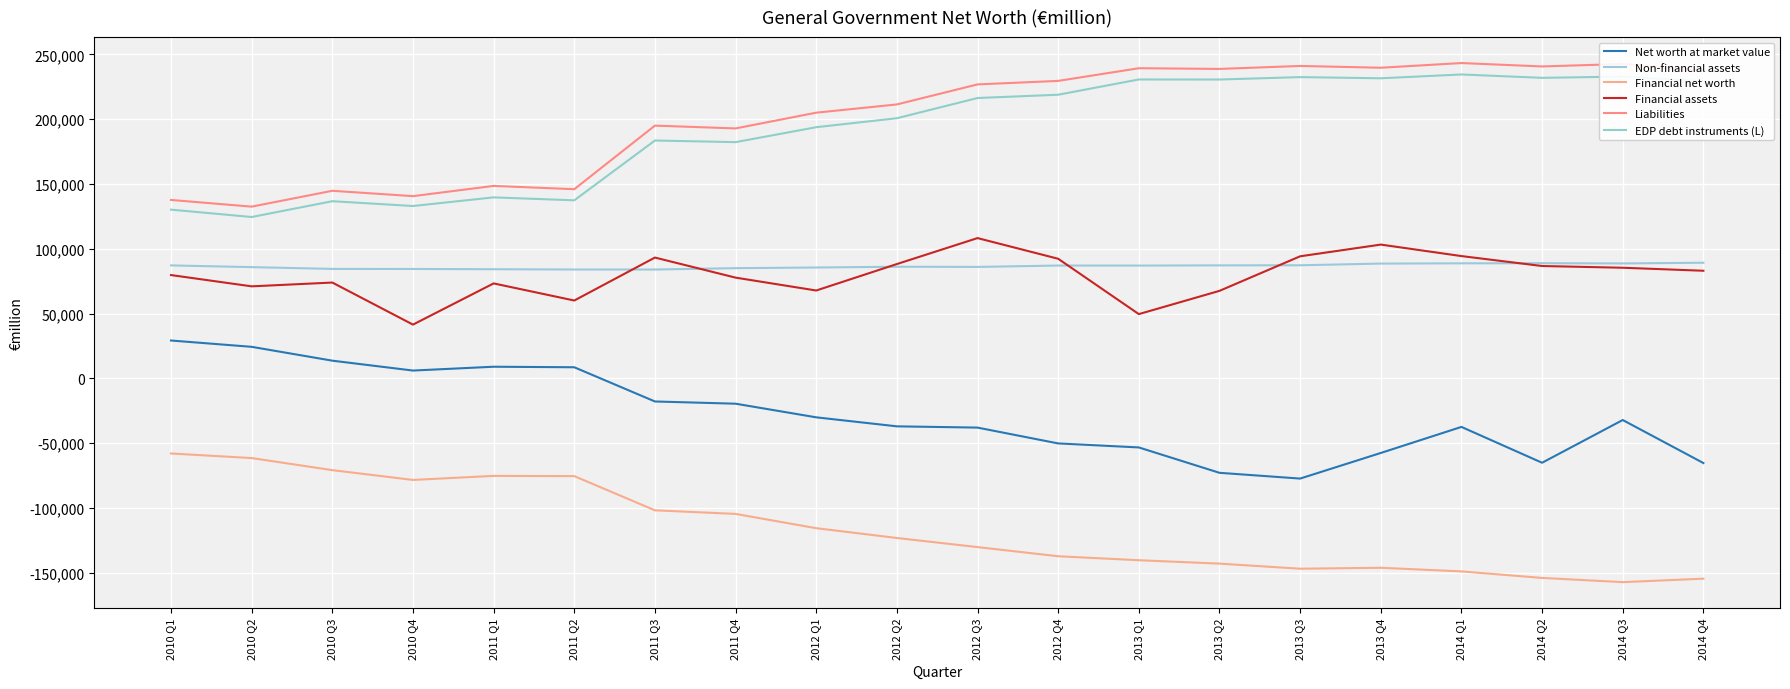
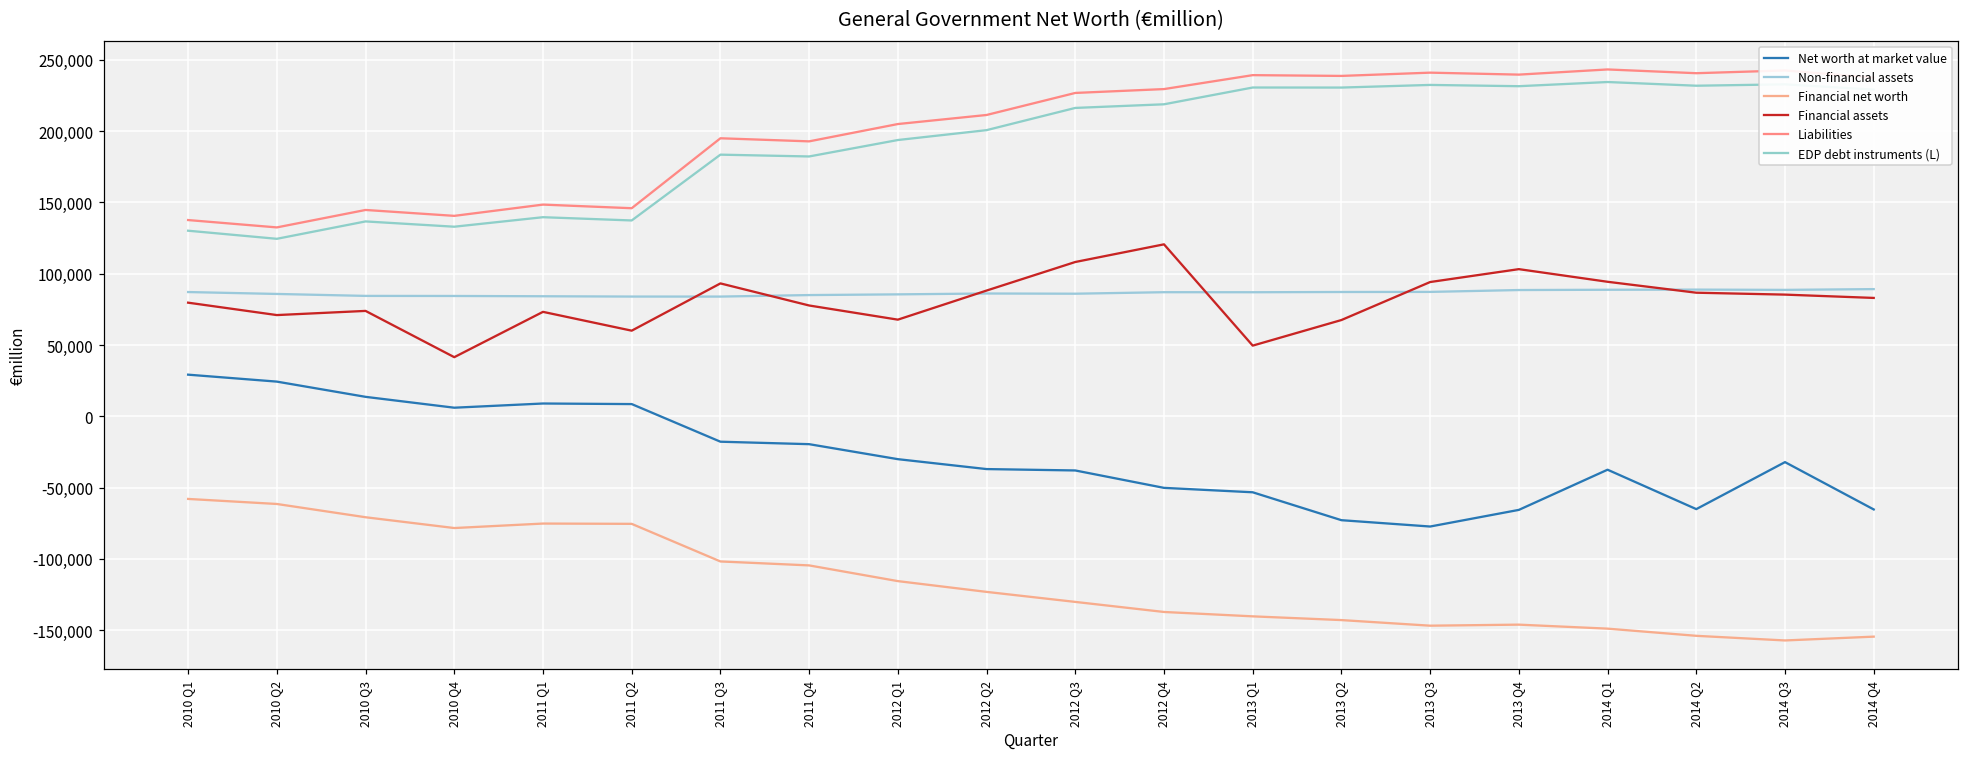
Financial assets, 2012 Q4: 92,000 -> 121,000
Net worth at market value, 2013 Q4: -58,000 -> -66,000
